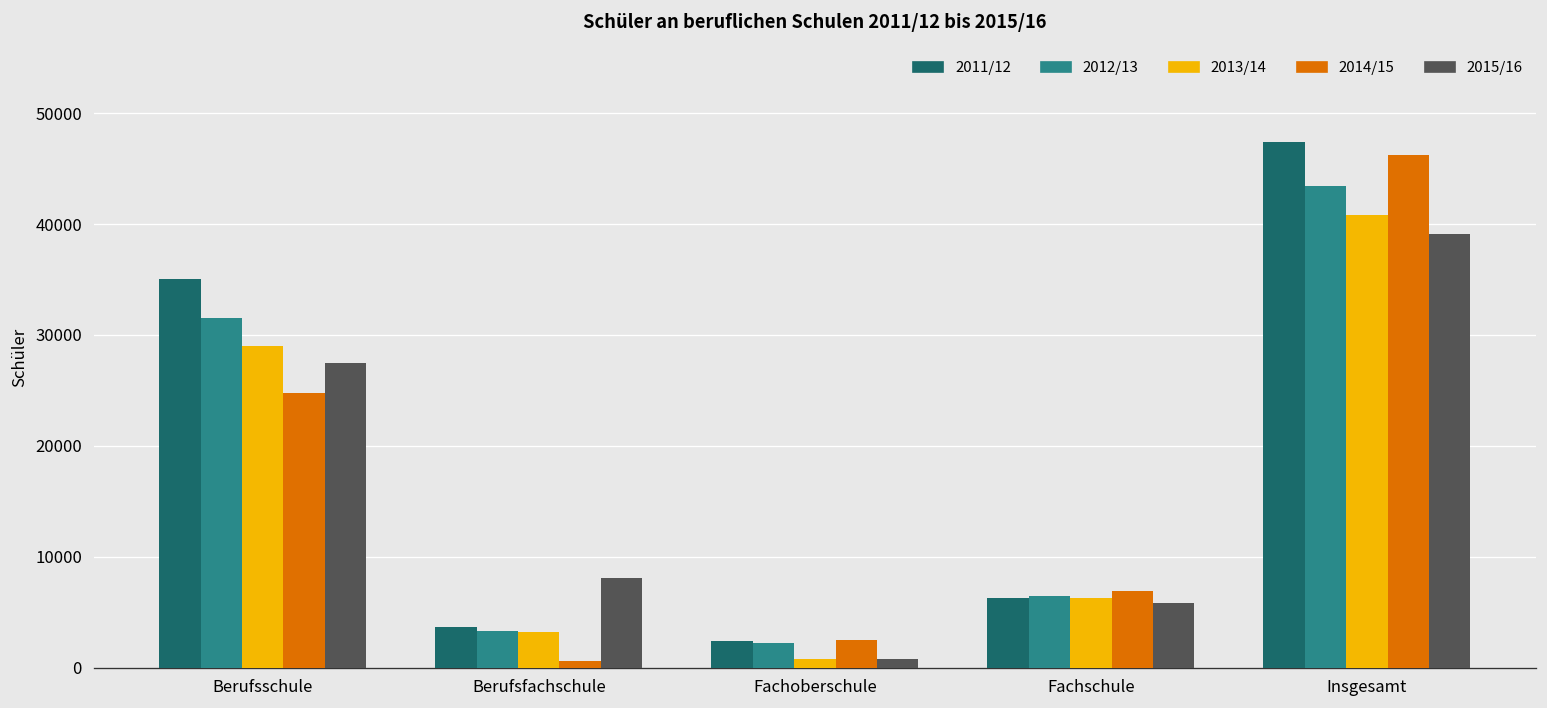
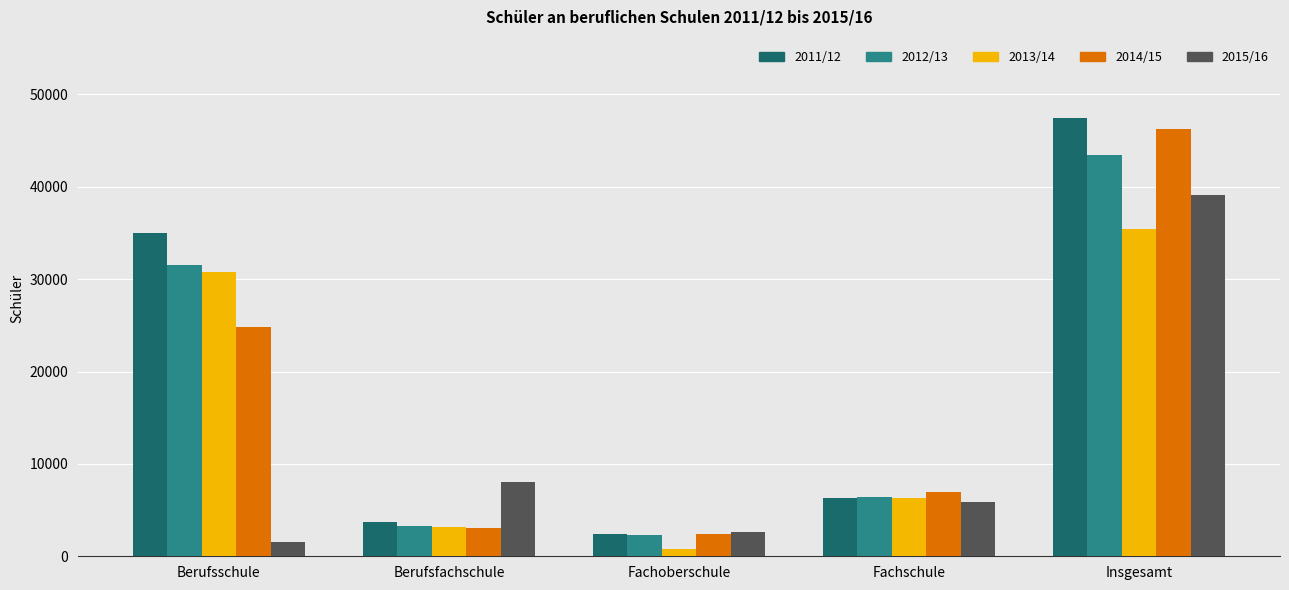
2013/14, Berufsschule: 29000 -> 31000
2015/16, Berufsschule: 27000 -> 2000
2014/15, Berufsfachschule: 1000 -> 3000
2015/16, Fachoberschule: 1000 -> 3000
2013/14, Insgesamt: 41000 -> 35000
